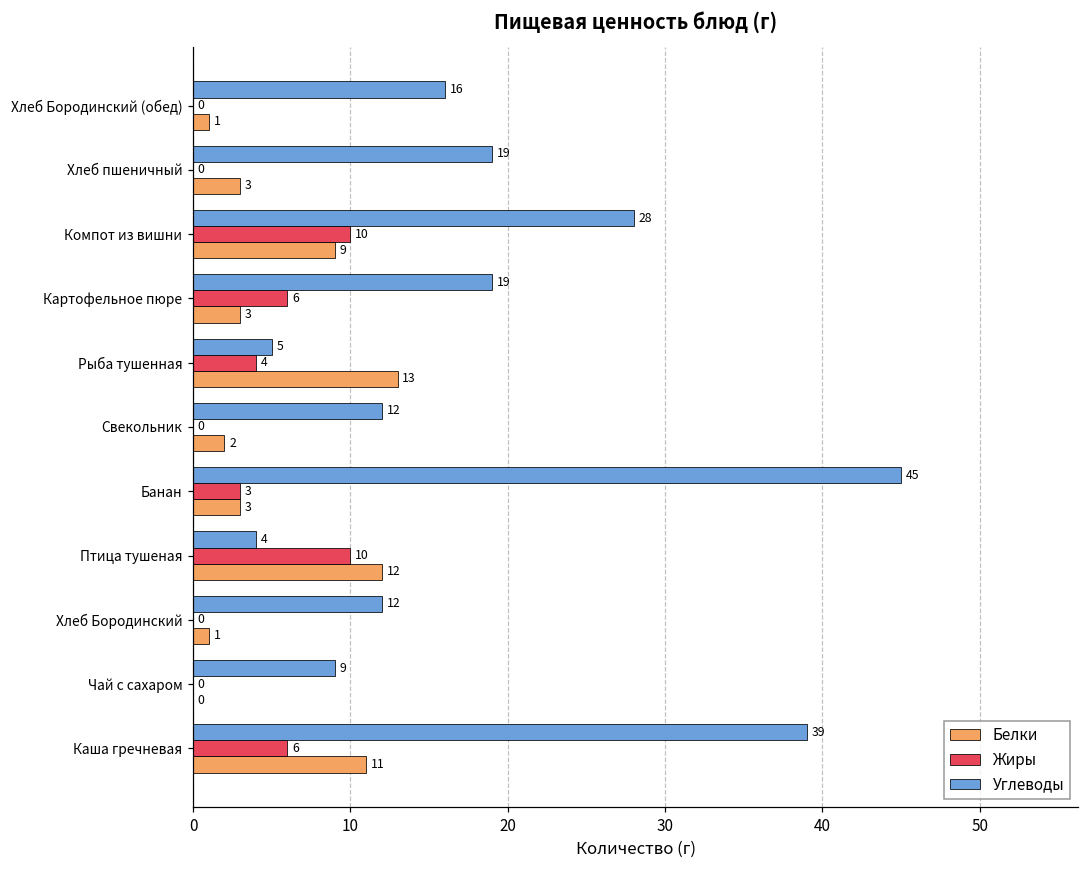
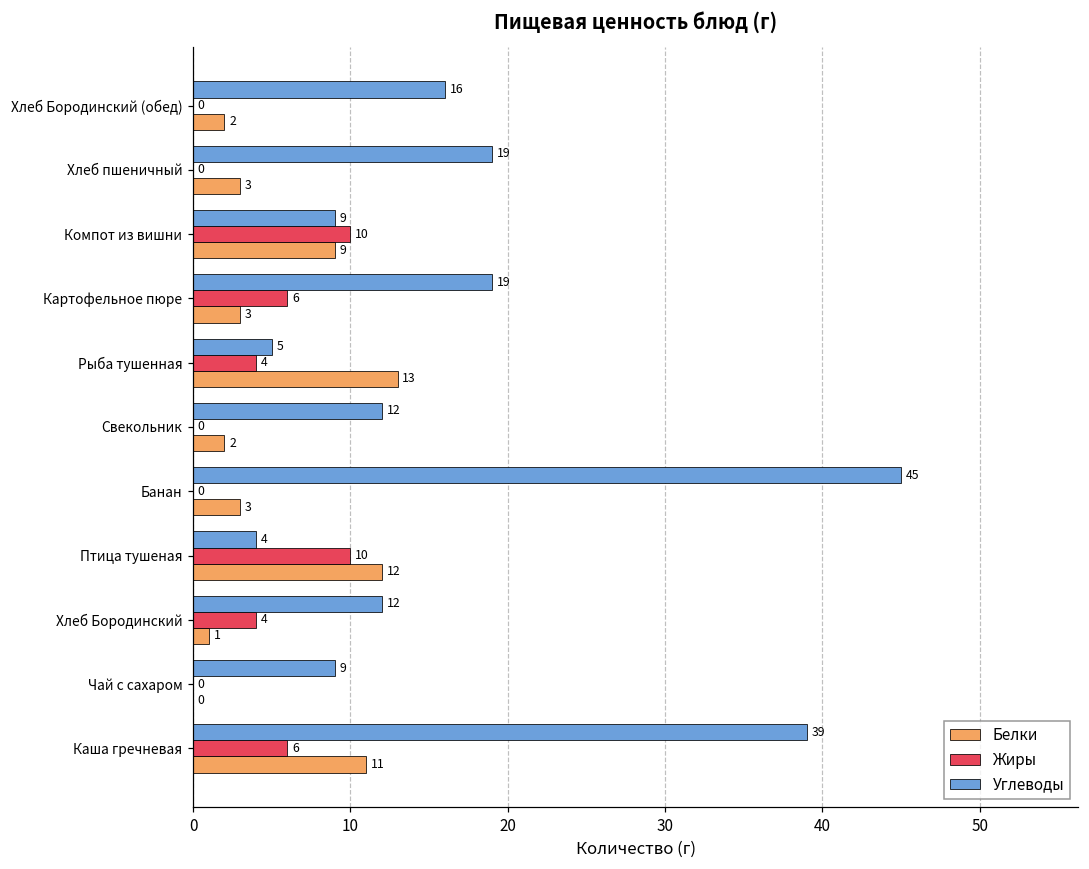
Белки, Хлеб Бородинский (обед): 1 -> 2
Углеводы, Компот из вишни: 28 -> 9
Жиры, Банан: 3 -> 0
Жиры, Хлеб Бородинский: 0 -> 4
